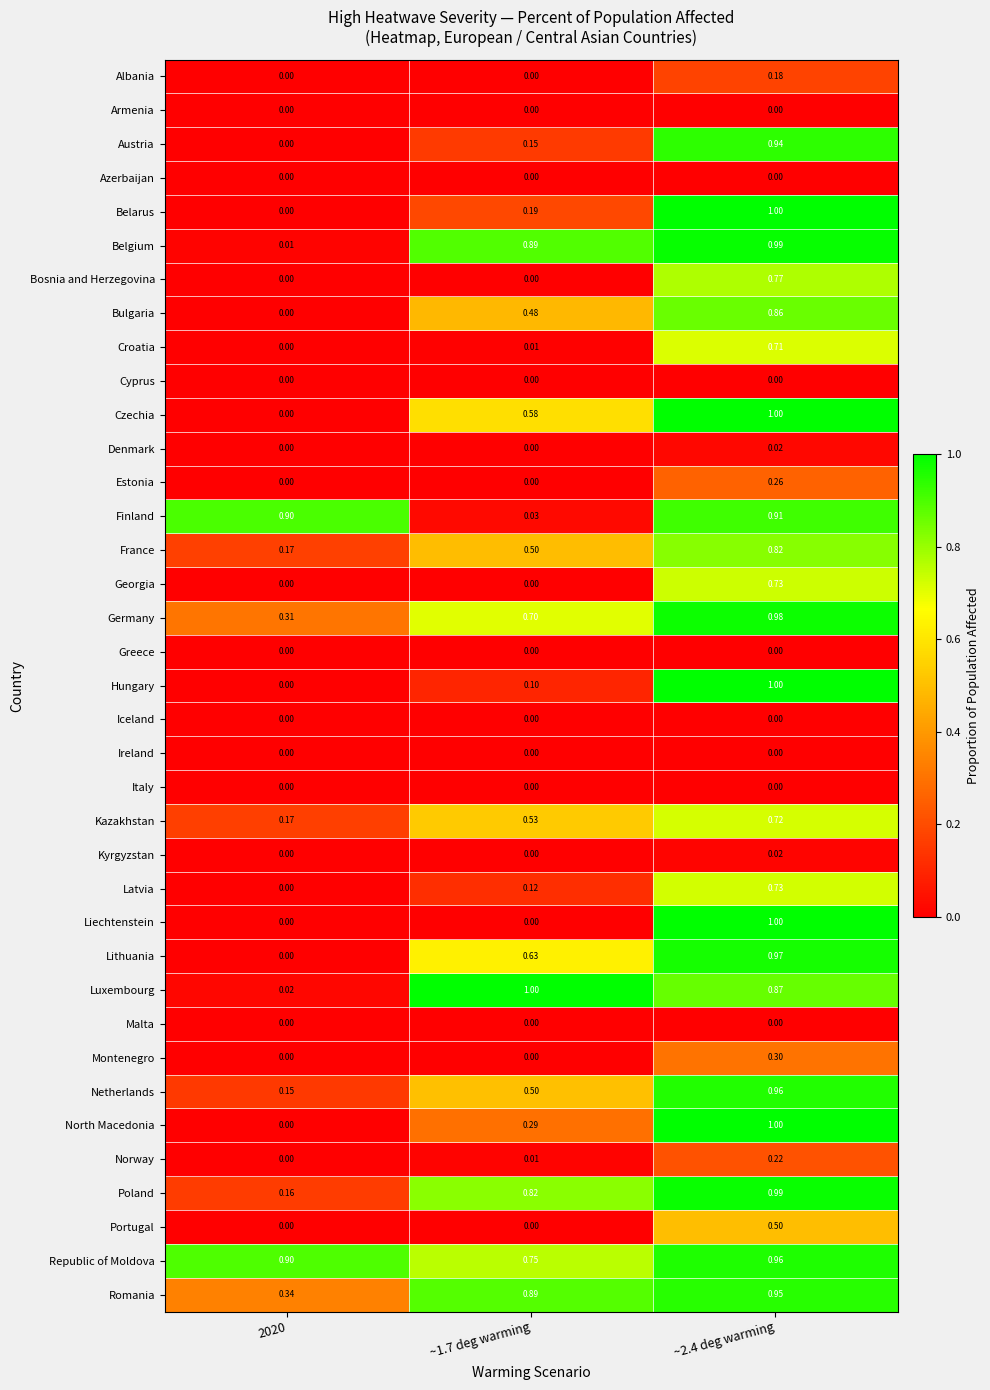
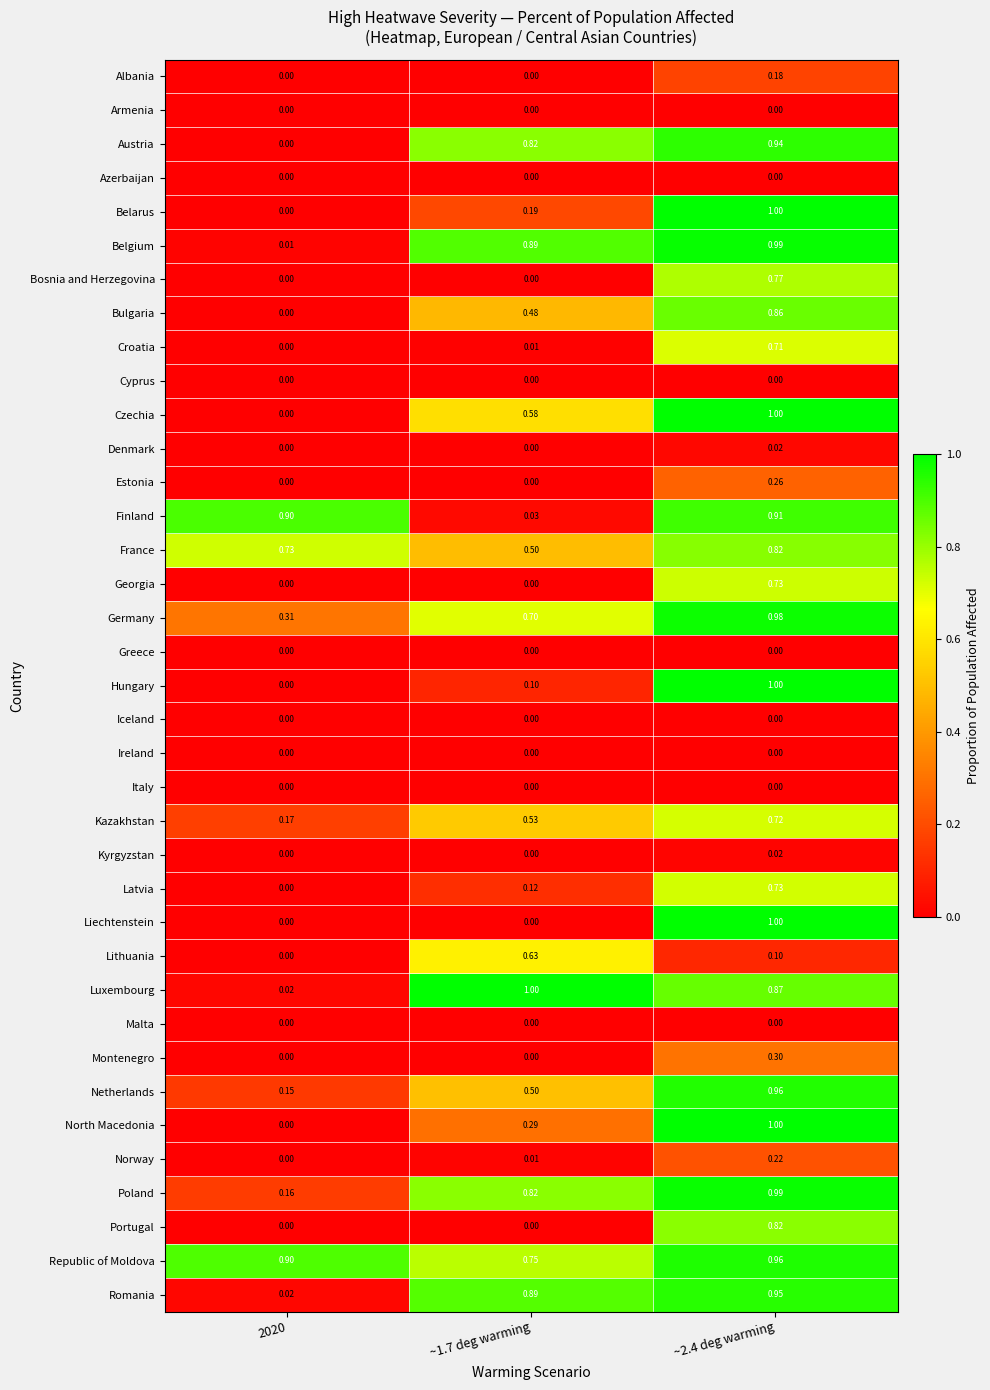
Austria, ~1.7 deg warming: 0.15 -> 0.82
France, 2020: 0.17 -> 0.73
Lithuania, ~2.4 deg warming: 0.97 -> 0.10
Portugal, ~2.4 deg warming: 0.50 -> 0.82
Romania, 2020: 0.34 -> 0.02
